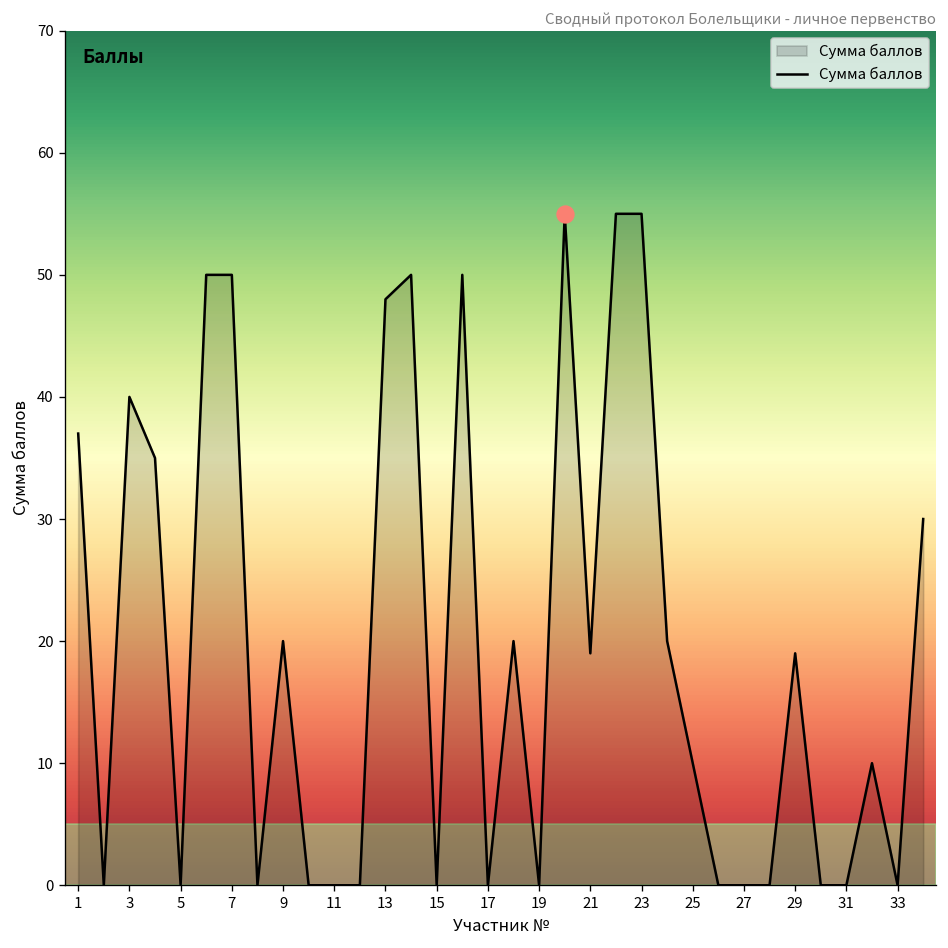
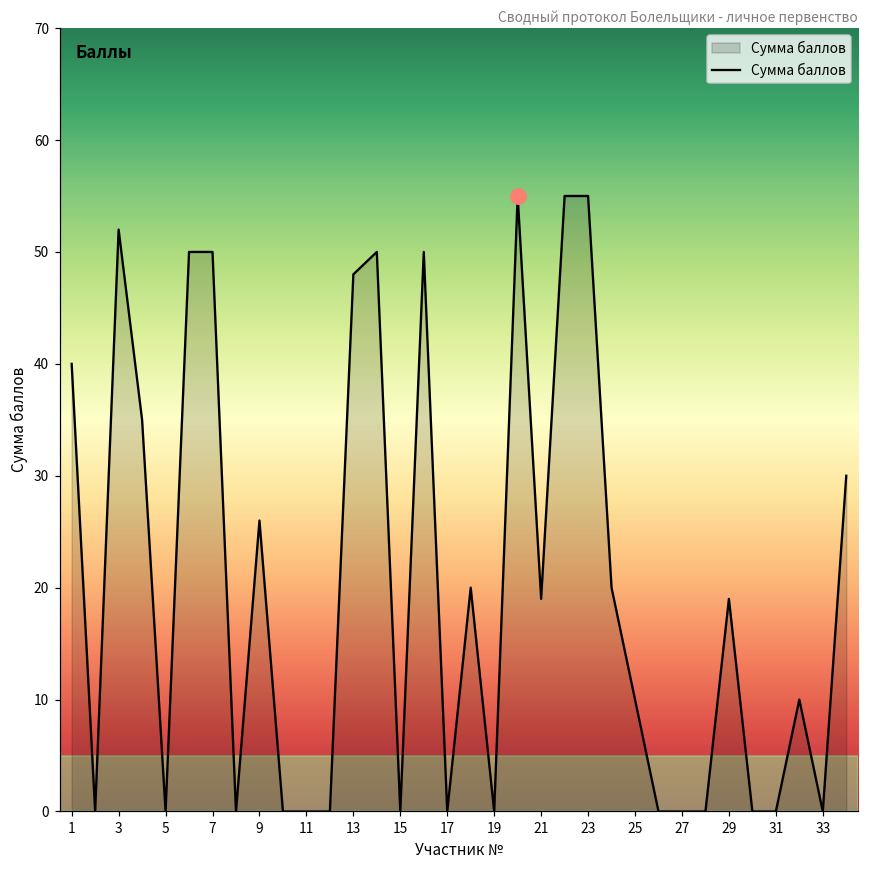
Сумма баллов, 1: 37 -> 40
Сумма баллов, 3: 40 -> 52
Сумма баллов, 9: 20 -> 26
